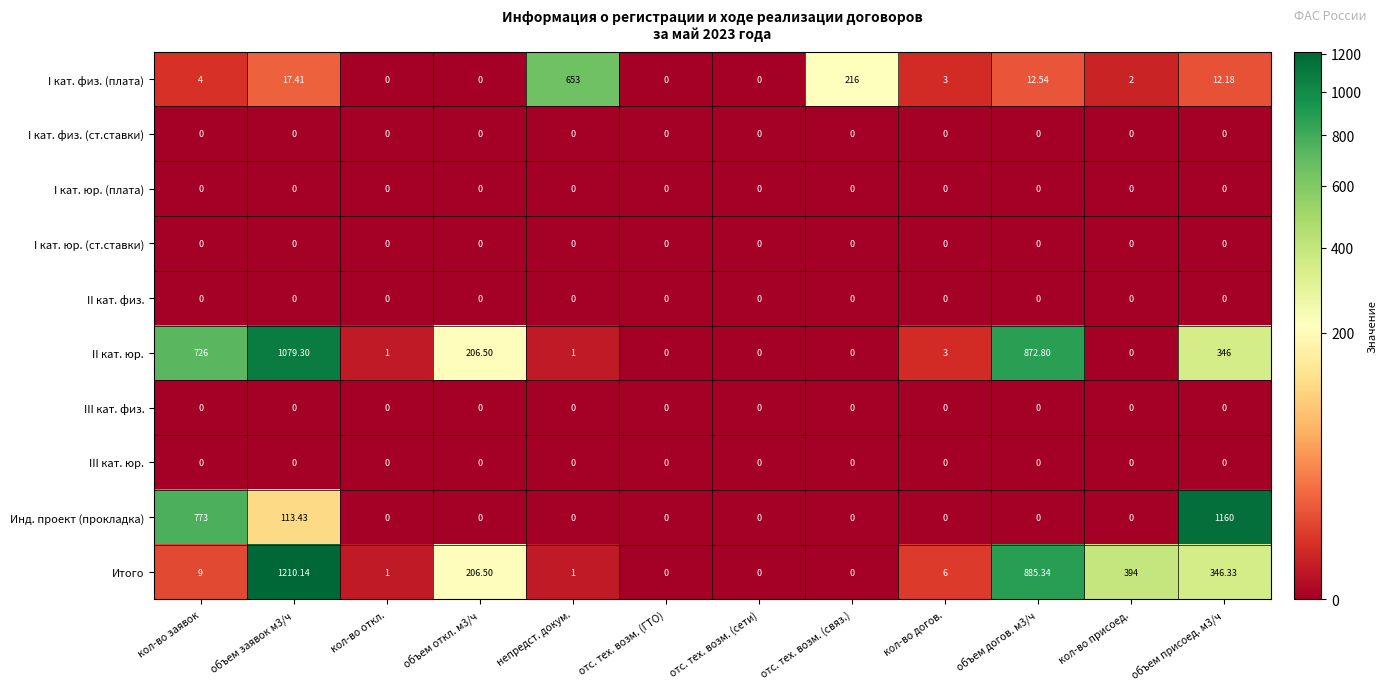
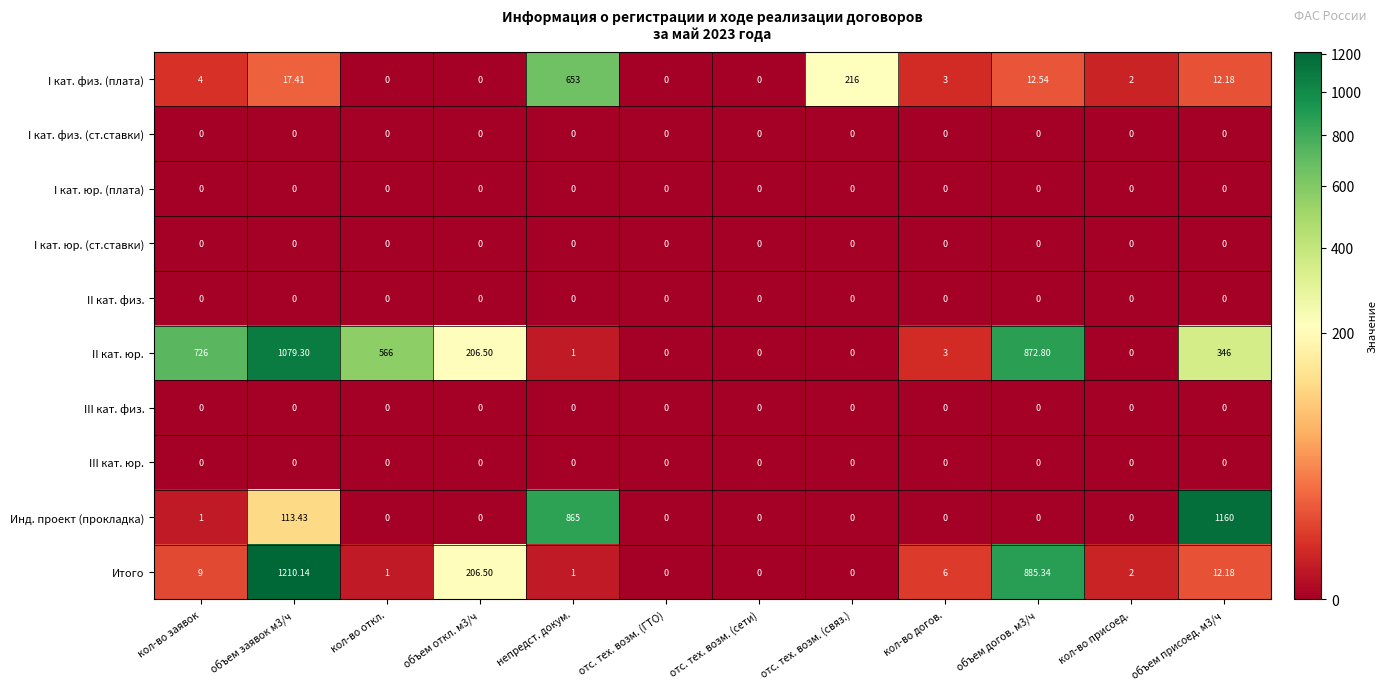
II кат. юр., кол-во откл.: 1 -> 566
Инд. проект (прокладка), кол-во заявок: 773 -> 1
Инд. проект (прокладка), непредст. докум.: 0 -> 865
Итого, кол-во присоед.: 394 -> 2
Итого, объем присоед. м3/ч: 346.33 -> 12.18
